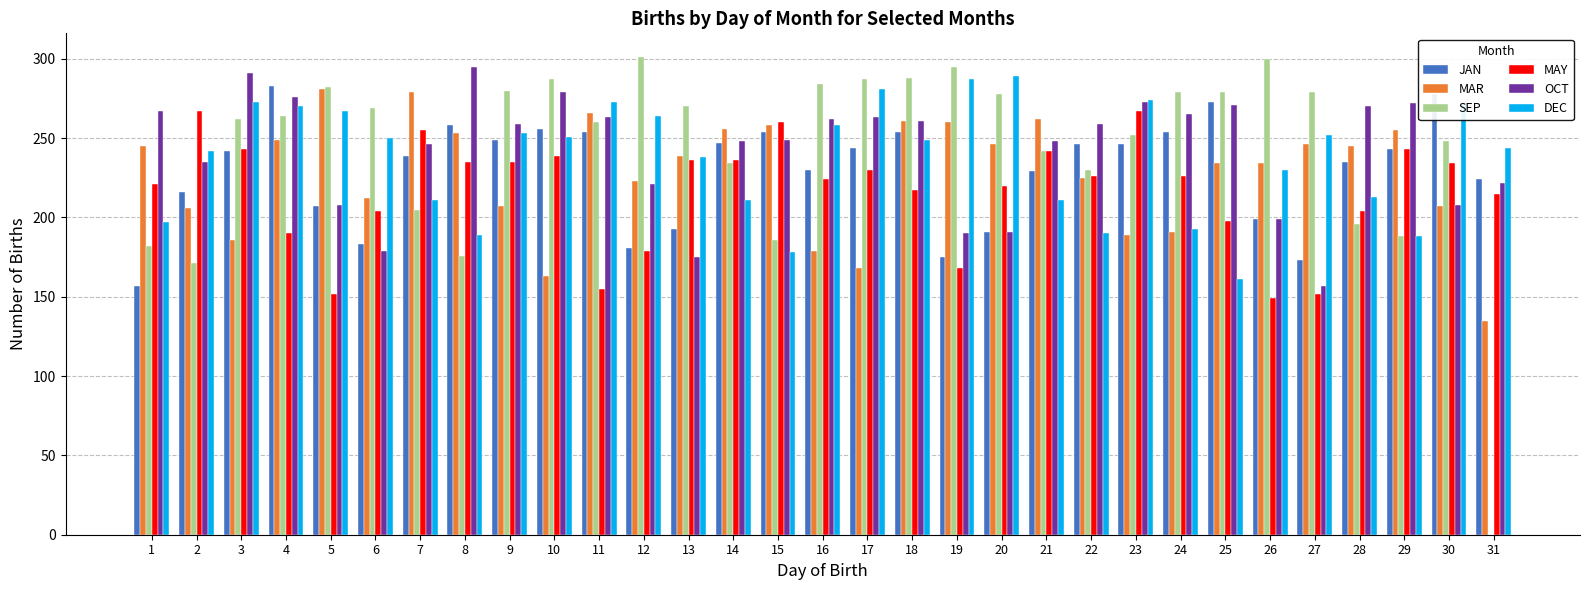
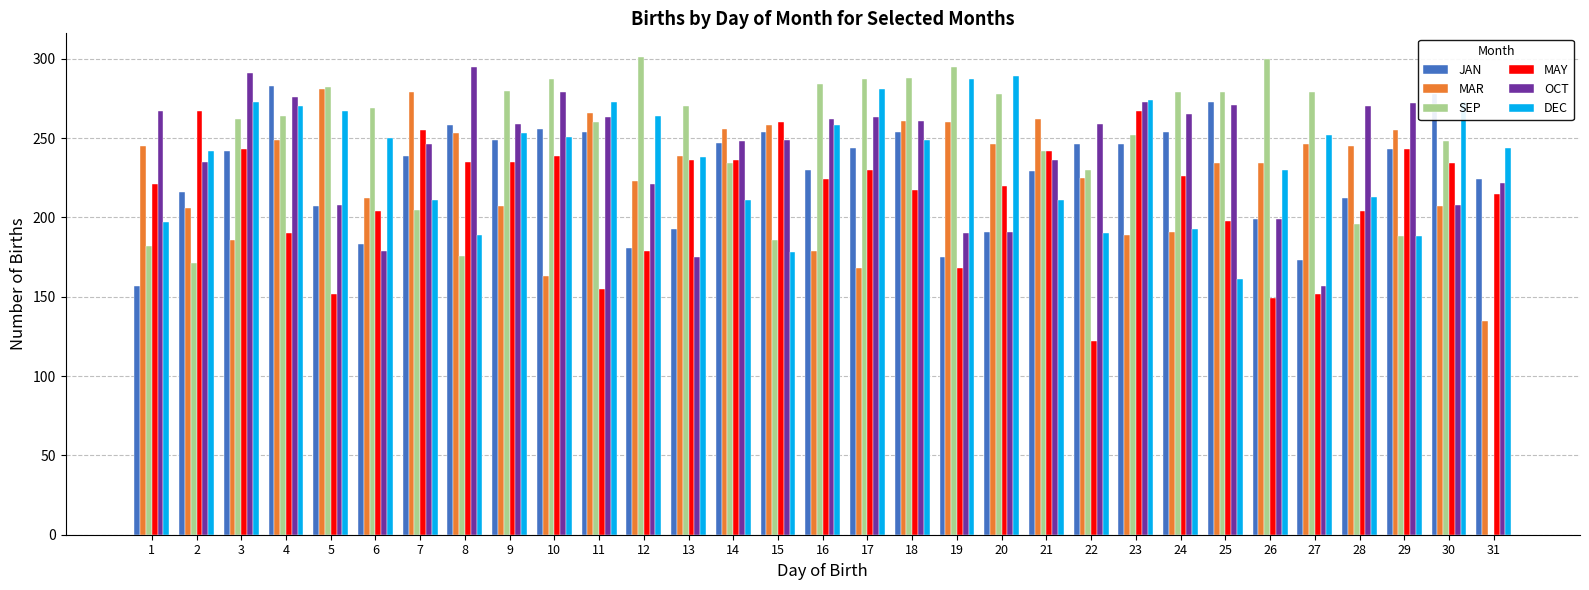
OCT, 21: 248 -> 236
MAY, 22: 226 -> 122
JAN, 28: 235 -> 212
